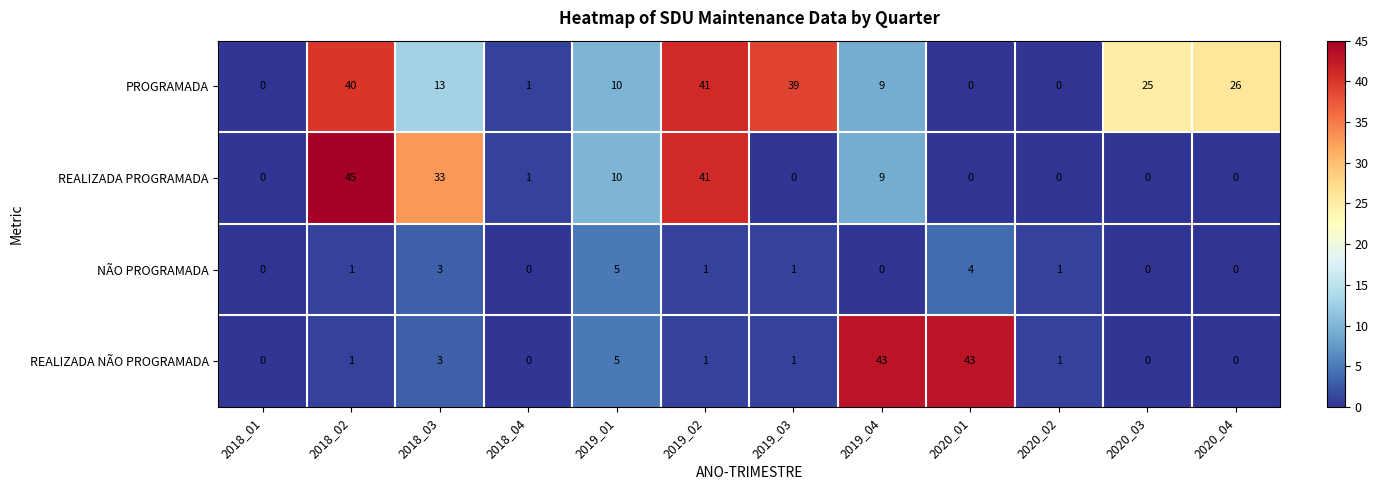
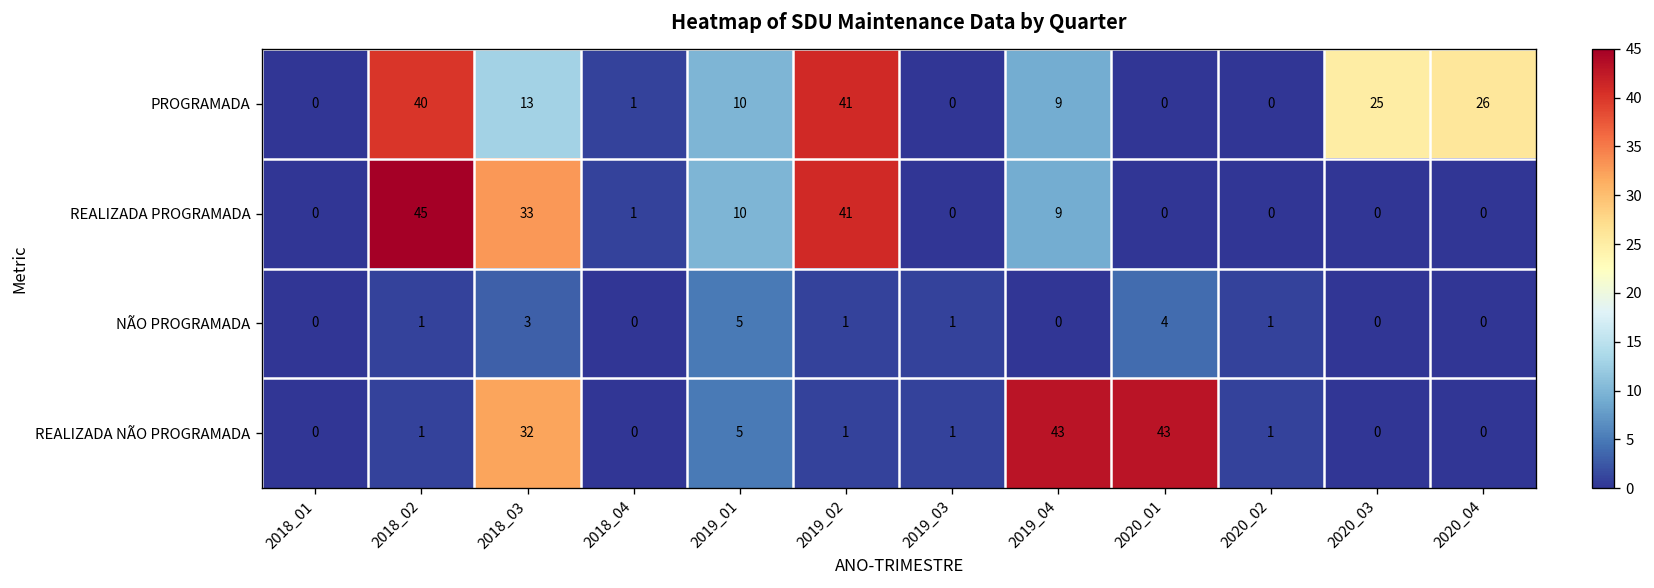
PROGRAMADA, 2019_03: 39 -> 0
REALIZADA NÃO PROGRAMADA, 2018_03: 3 -> 32
